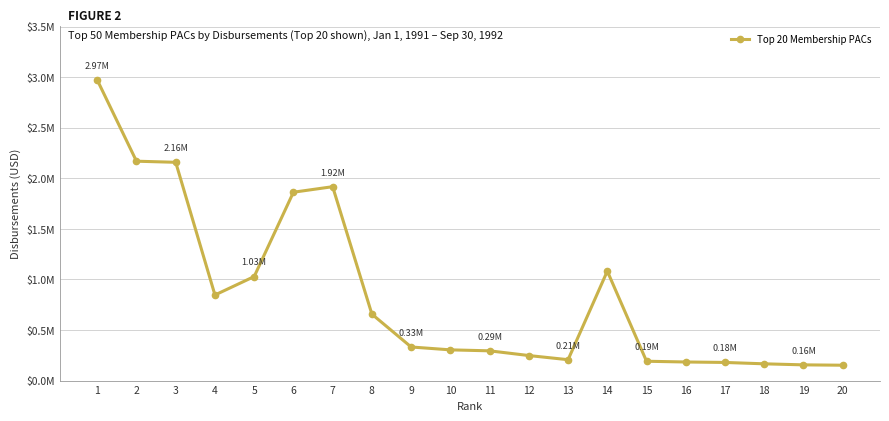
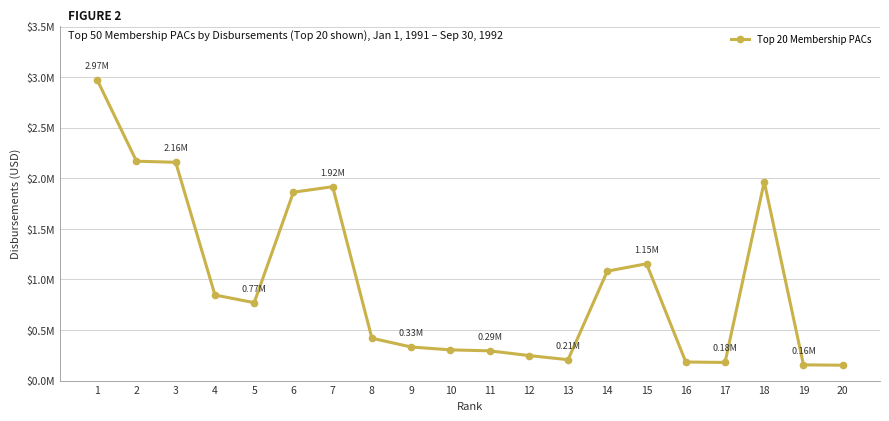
5: 1.03M -> 0.77M
8: $660000 -> $420000
15: 0.19M -> 1.15M
18: $170000 -> $1970000
